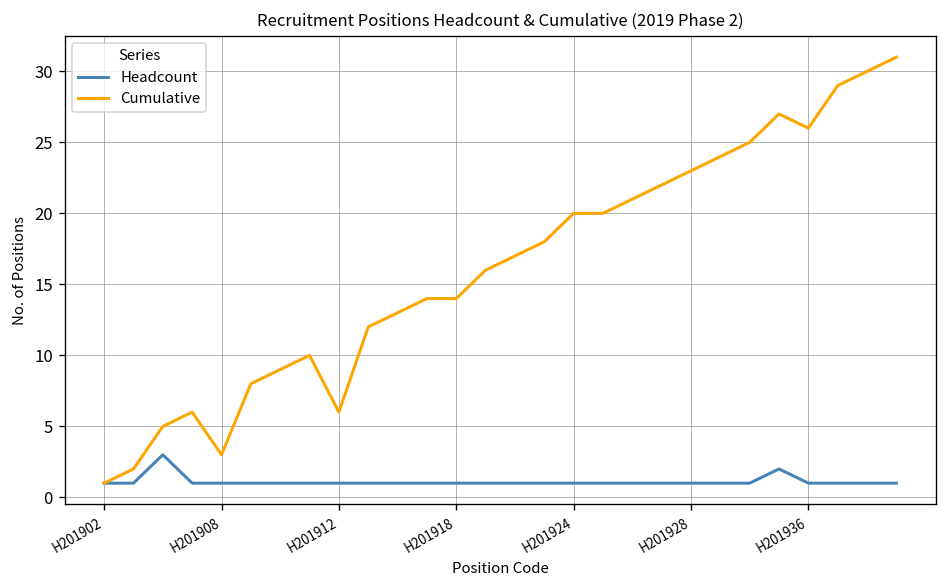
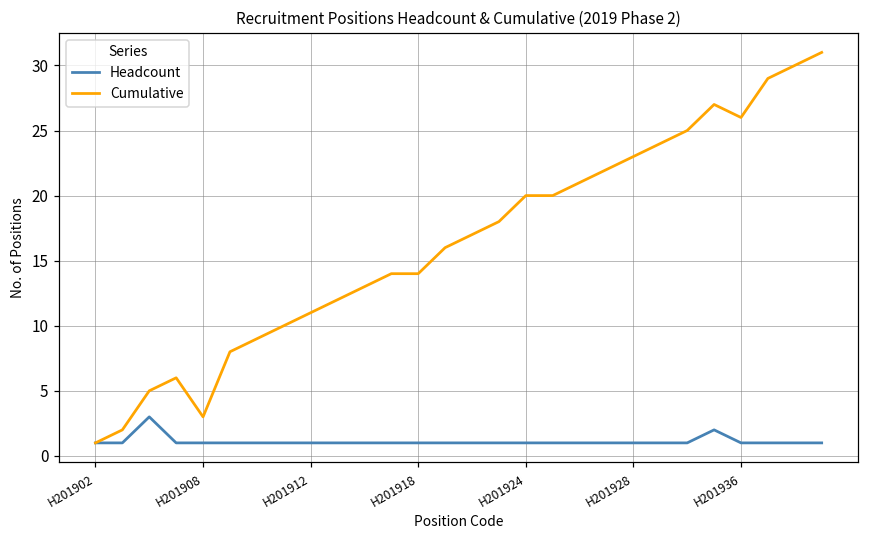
Cumulative, H201912: 6 -> 11
